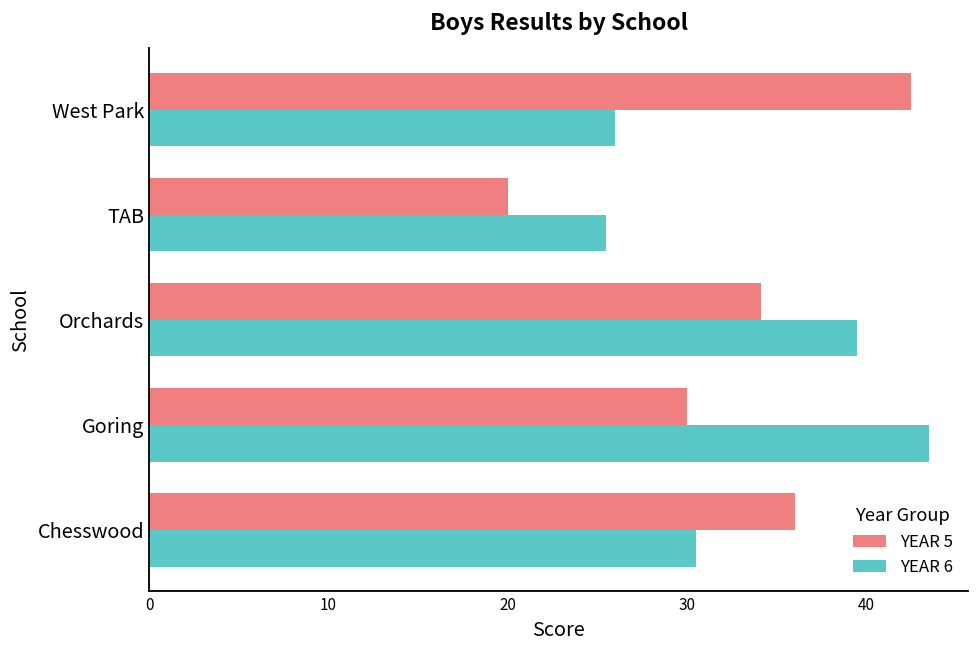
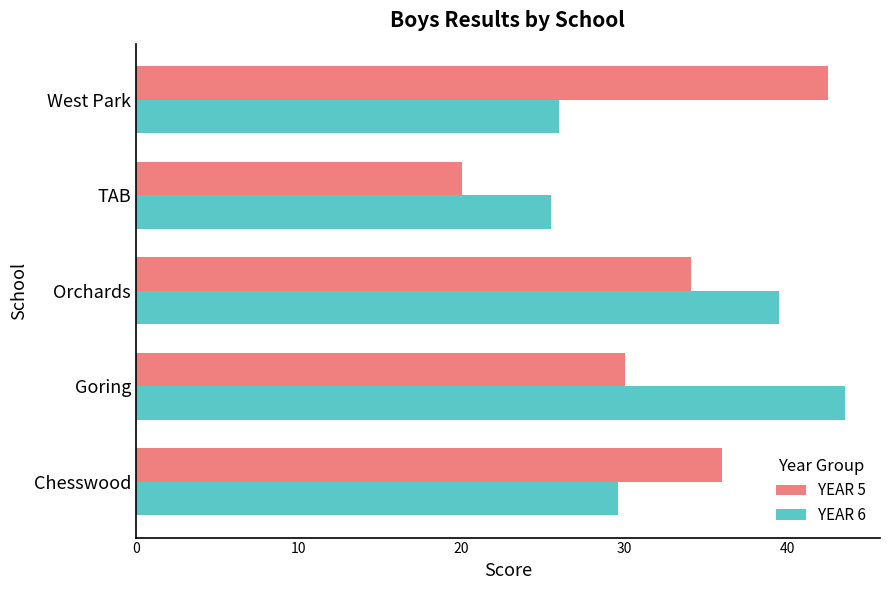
YEAR 6, Chesswood: 30.5 -> 29.6
